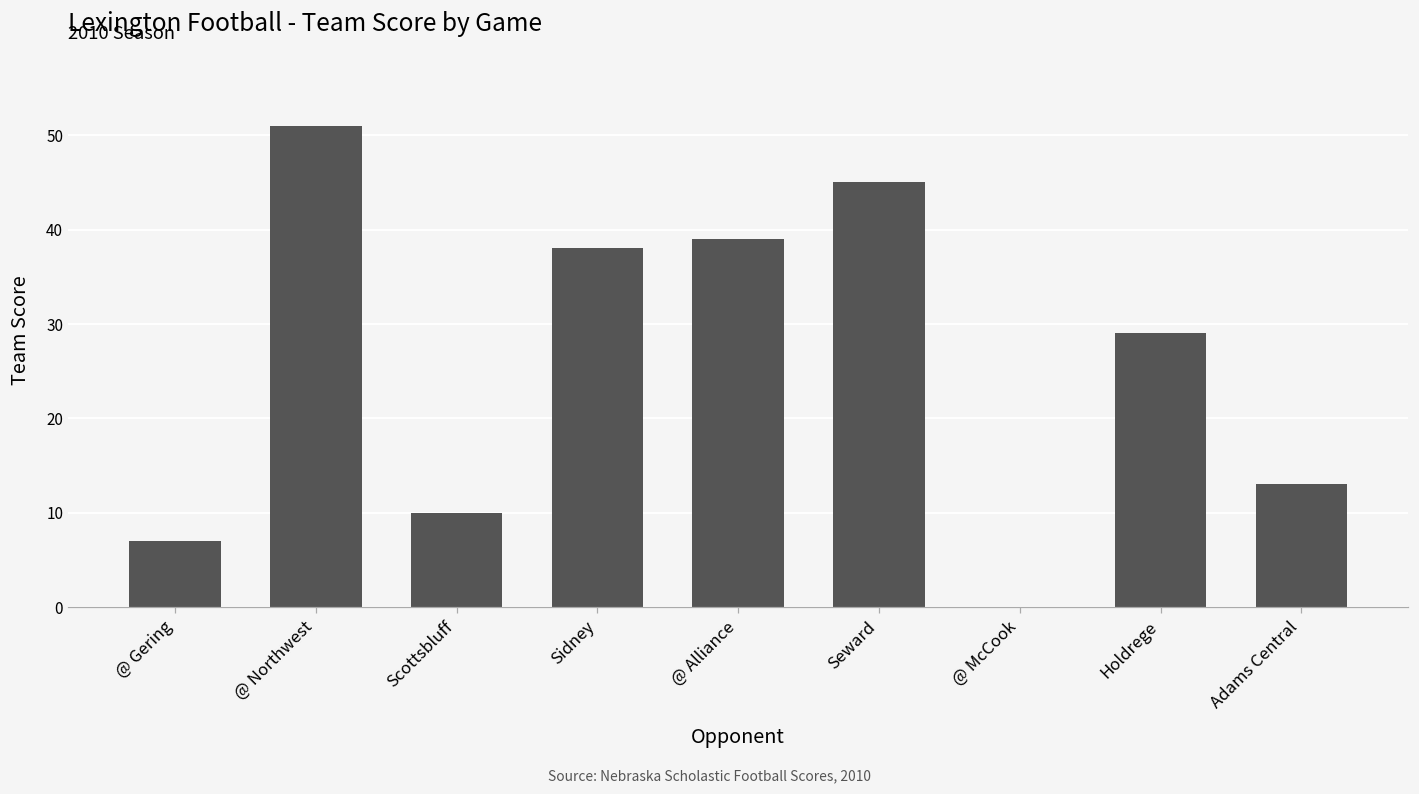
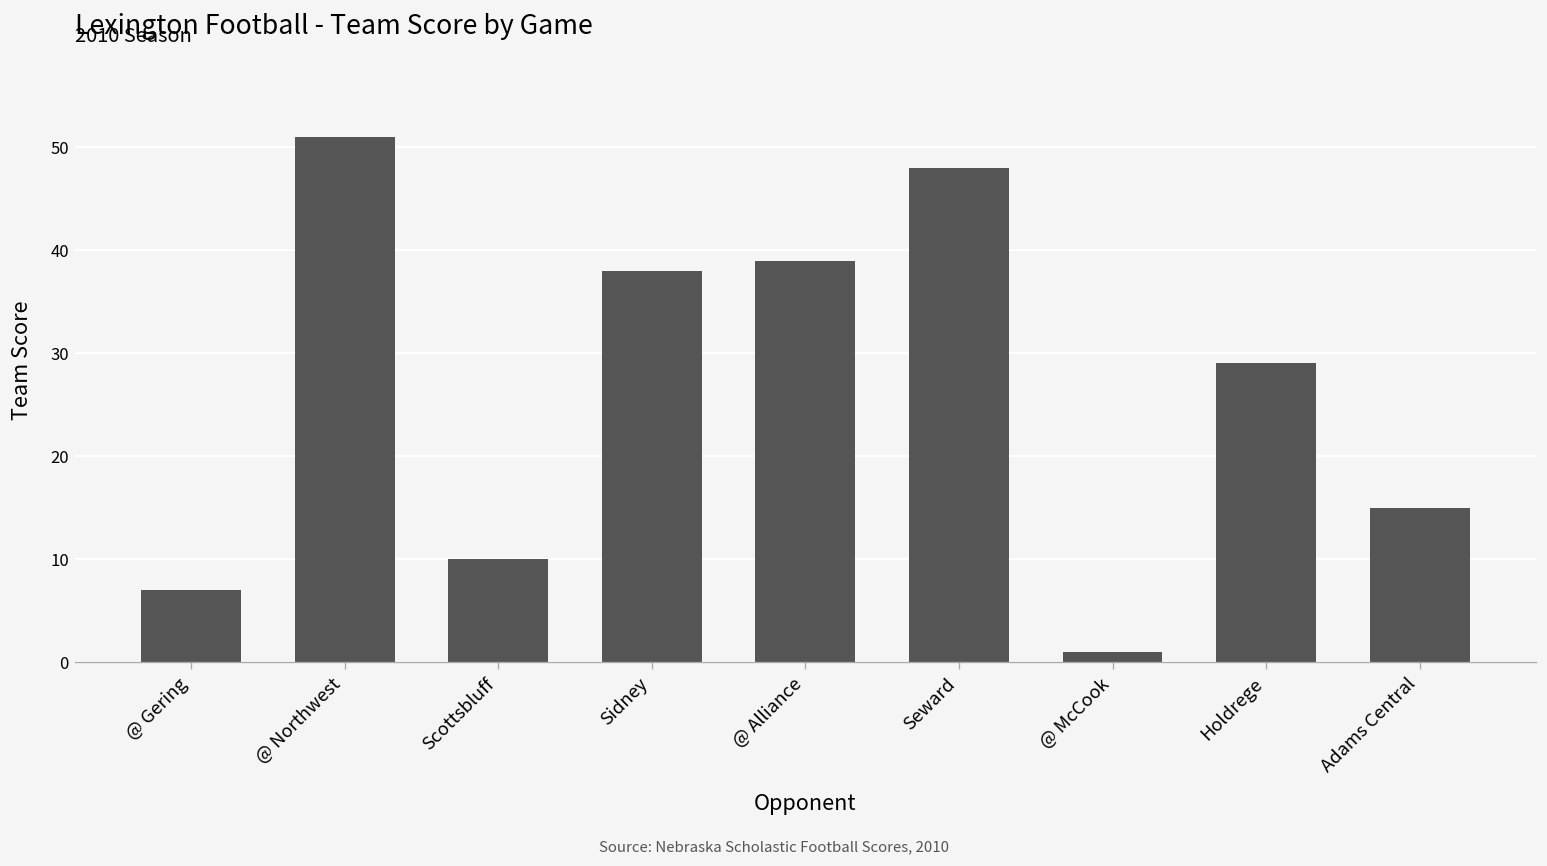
Seward: 45 -> 48
@ McCook: 0 -> 1
Adams Central: 13 -> 15
